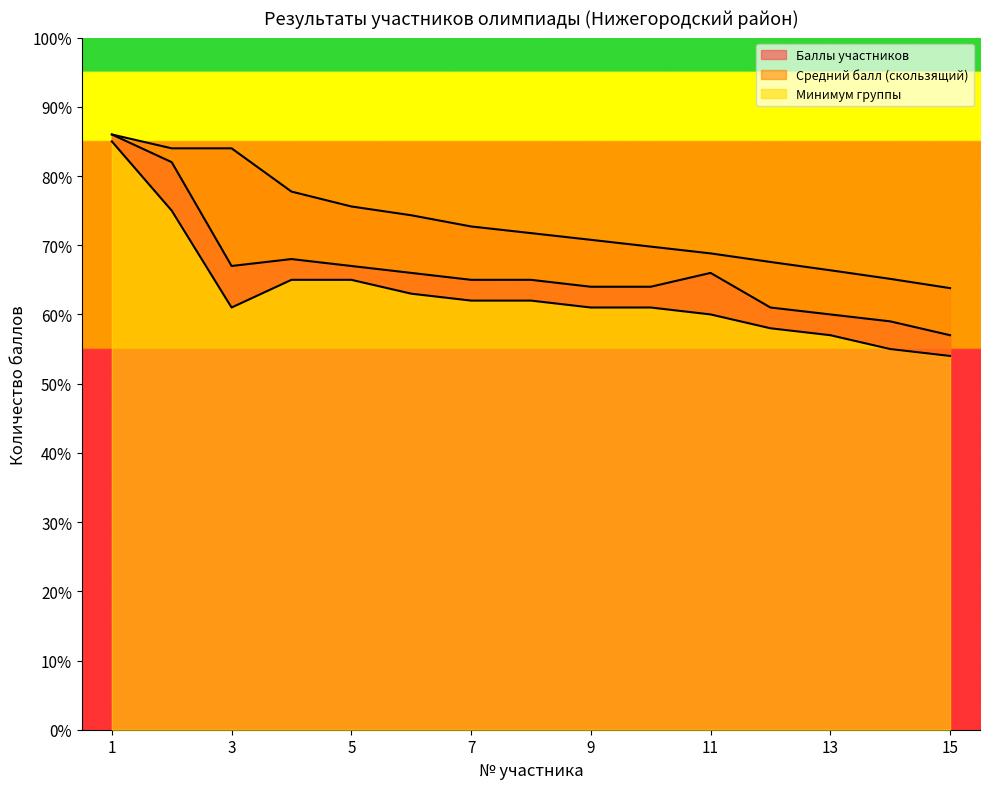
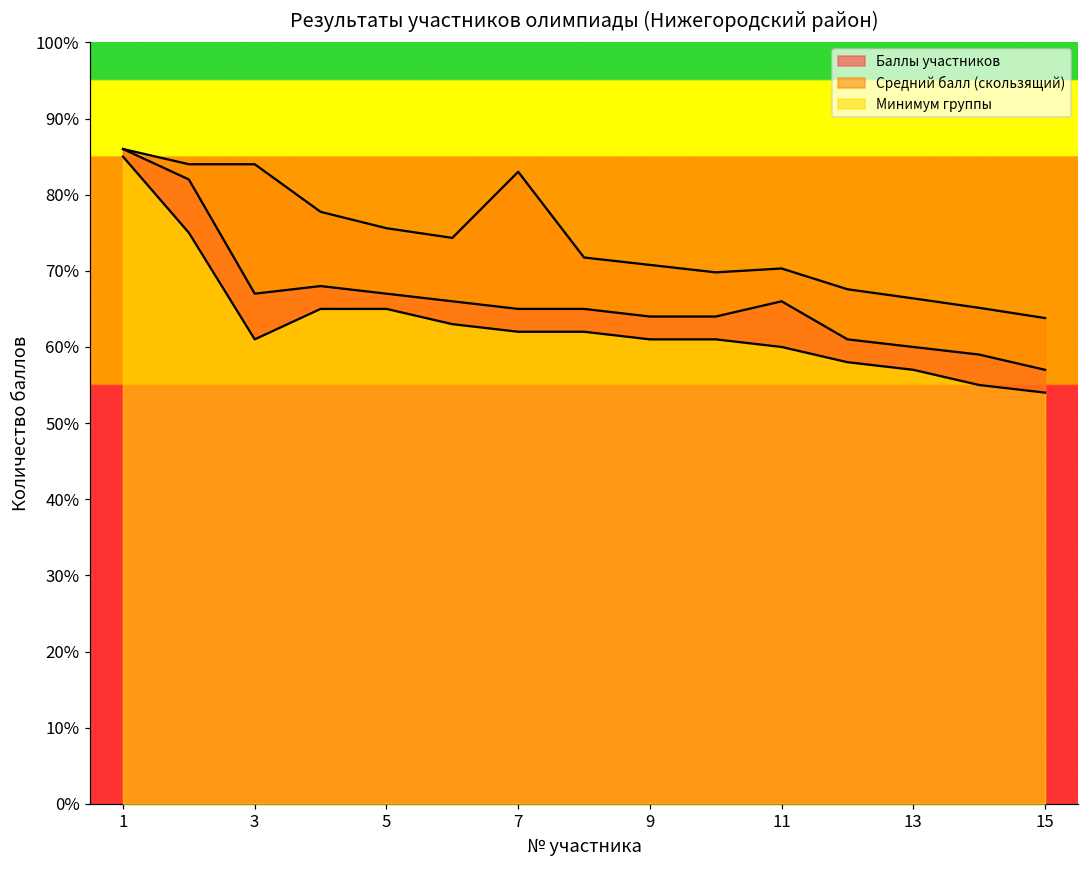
Средний балл (скользящий), 7: 73% -> 83%
Средний балл (скользящий), 11: 69% -> 70%
